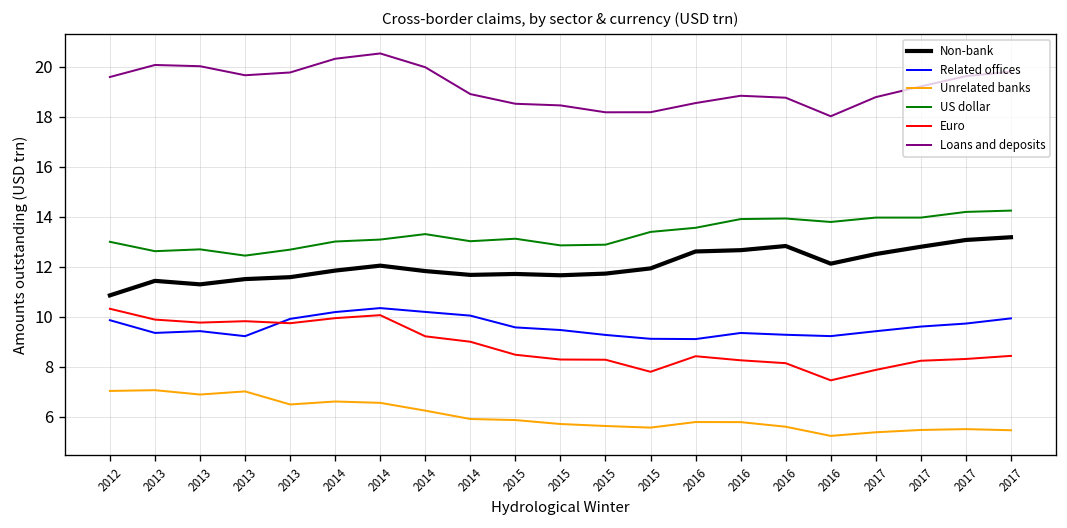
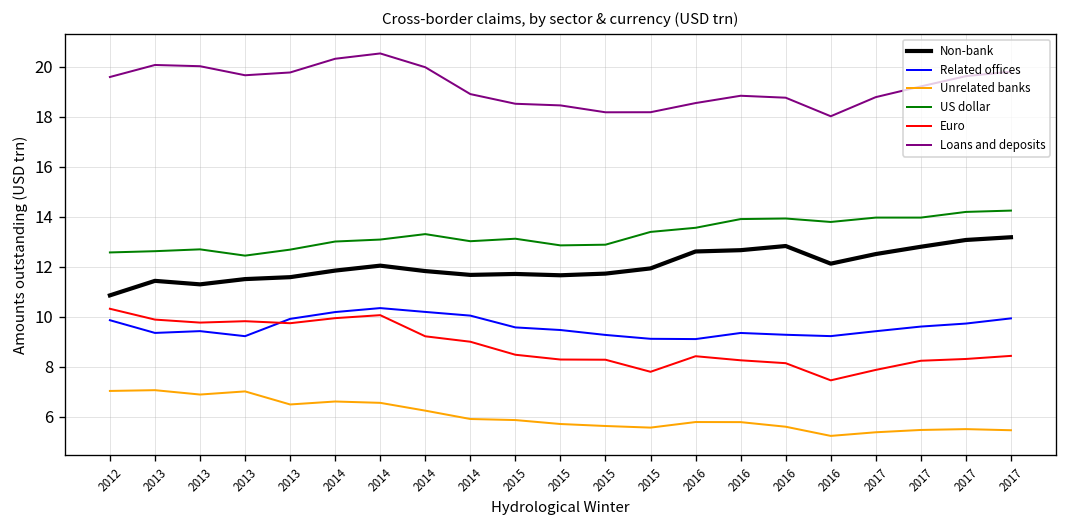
US dollar, 2012: 13.0 -> 12.6
